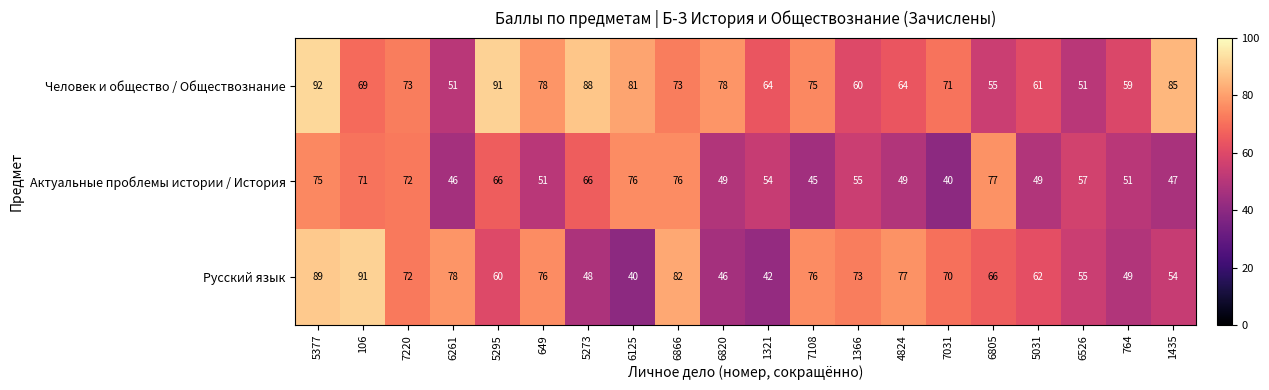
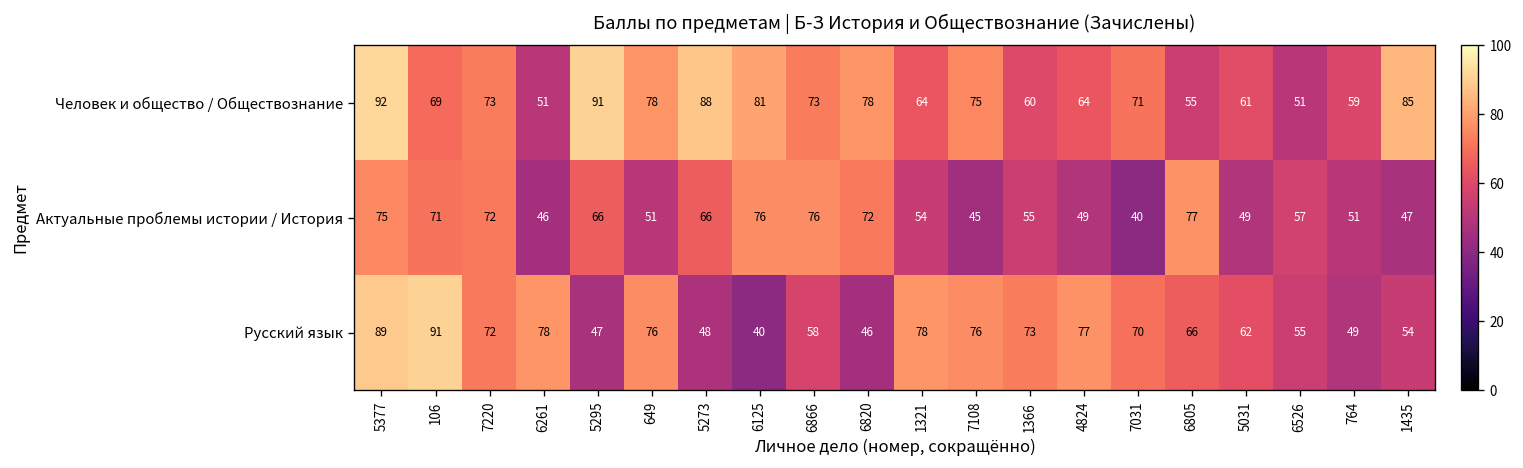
Актуальные проблемы истории / История, 6820: 49 -> 72
Русский язык, 5295: 60 -> 47
Русский язык, 6866: 82 -> 58
Русский язык, 1321: 42 -> 78
